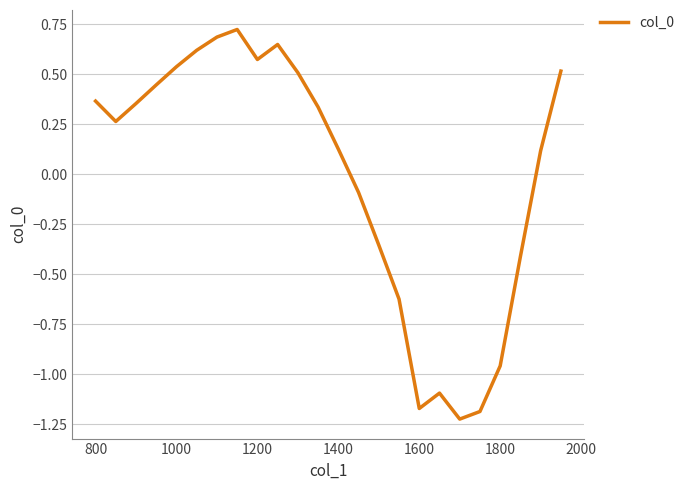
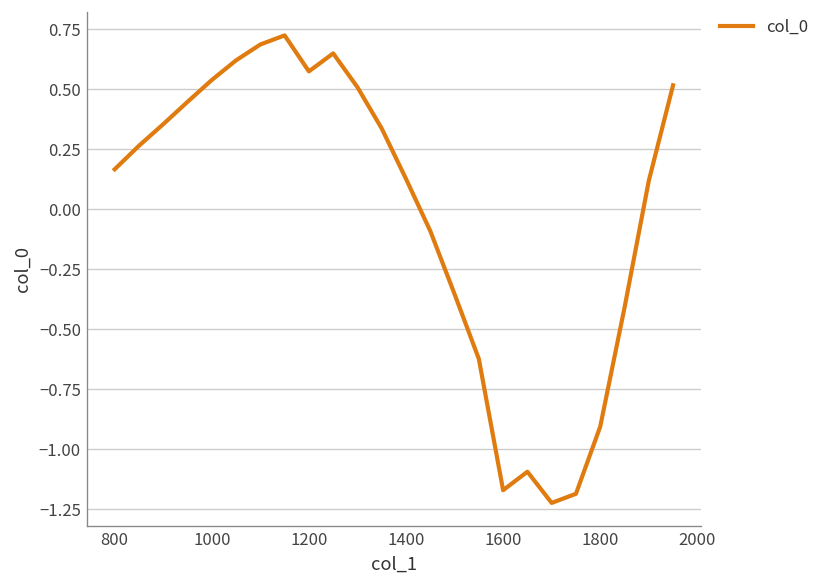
800: 0.37 -> 0.17
1800: -0.96 -> -0.91
